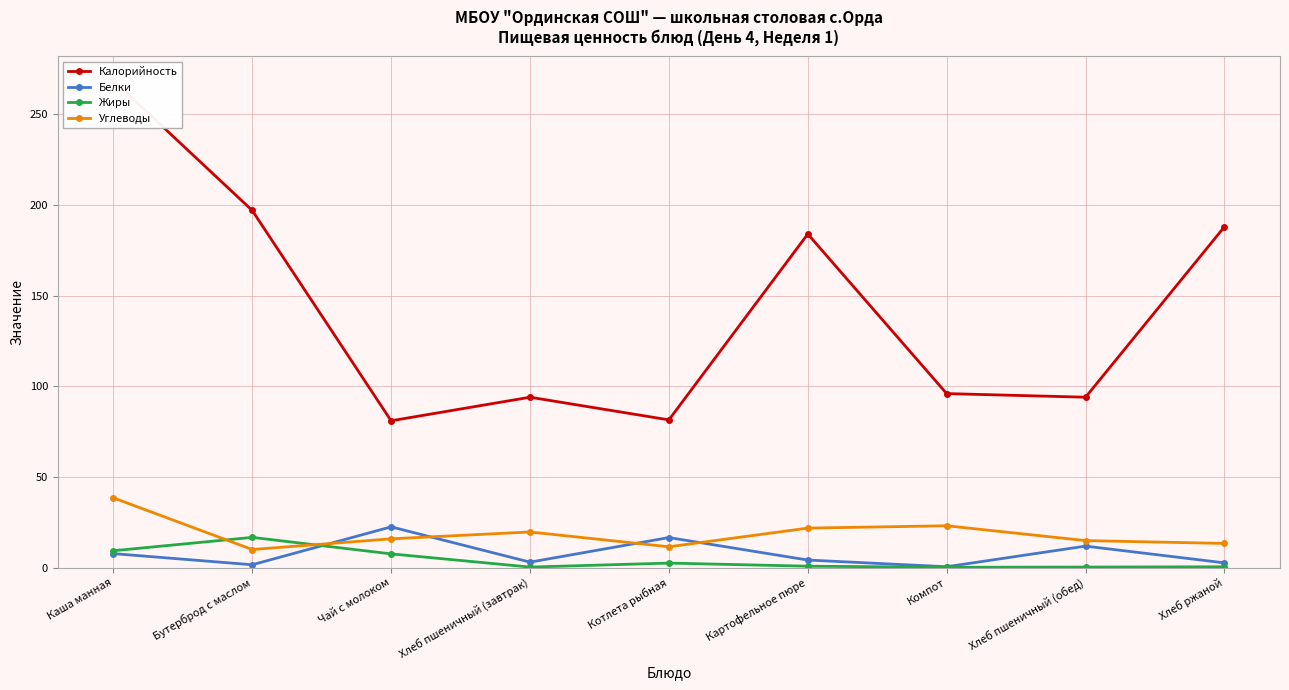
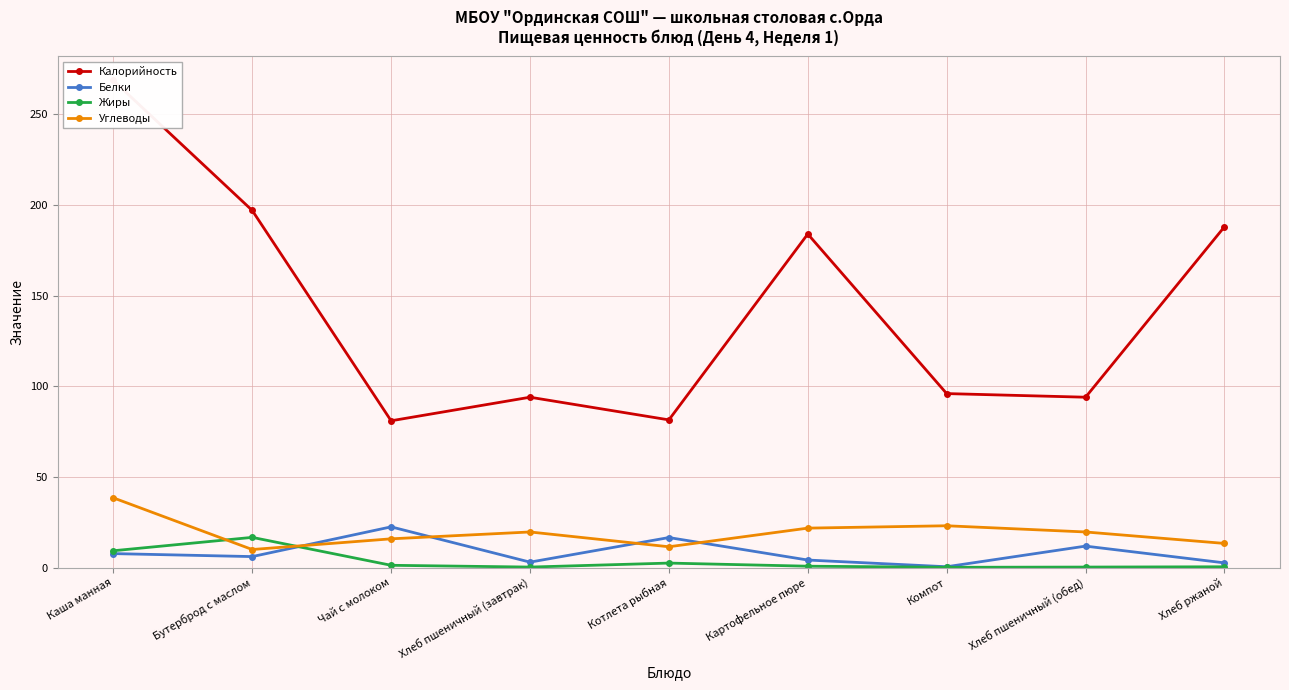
Белки, Бутерброд с маслом: 2 -> 6
Жиры, Чай с молоком: 8 -> 1
Углеводы, Хлеб пшеничный (обед): 15 -> 20
